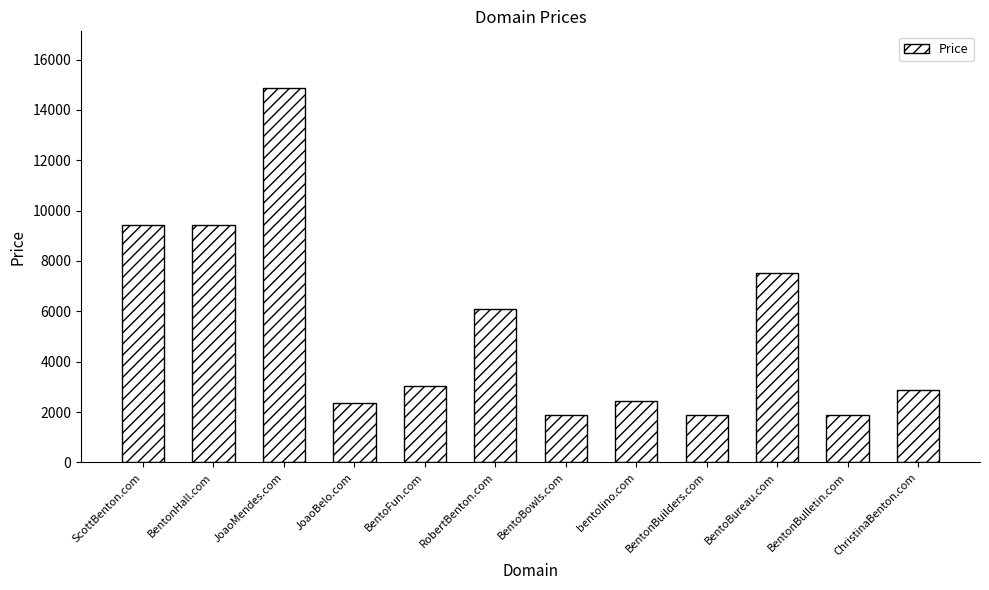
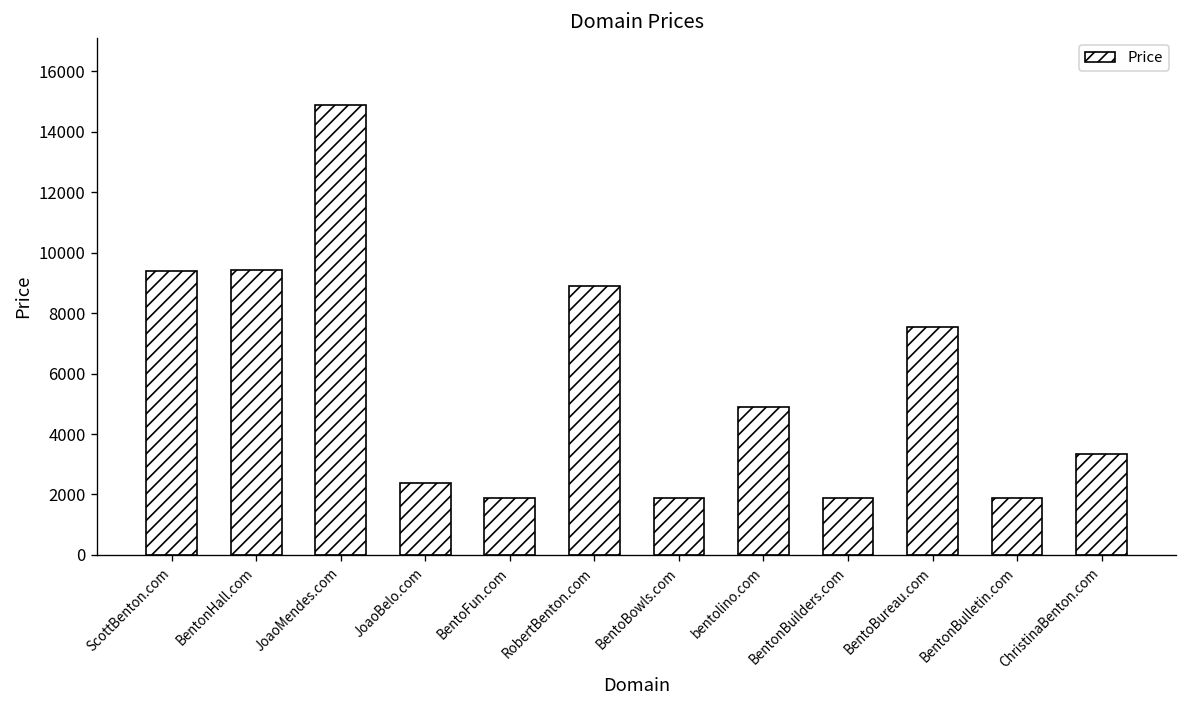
BentoFun.com: 3000 -> 1900
RobertBenton.com: 6100 -> 8900
bentolino.com: 2400 -> 4900
ChristinaBenton.com: 2900 -> 3400
